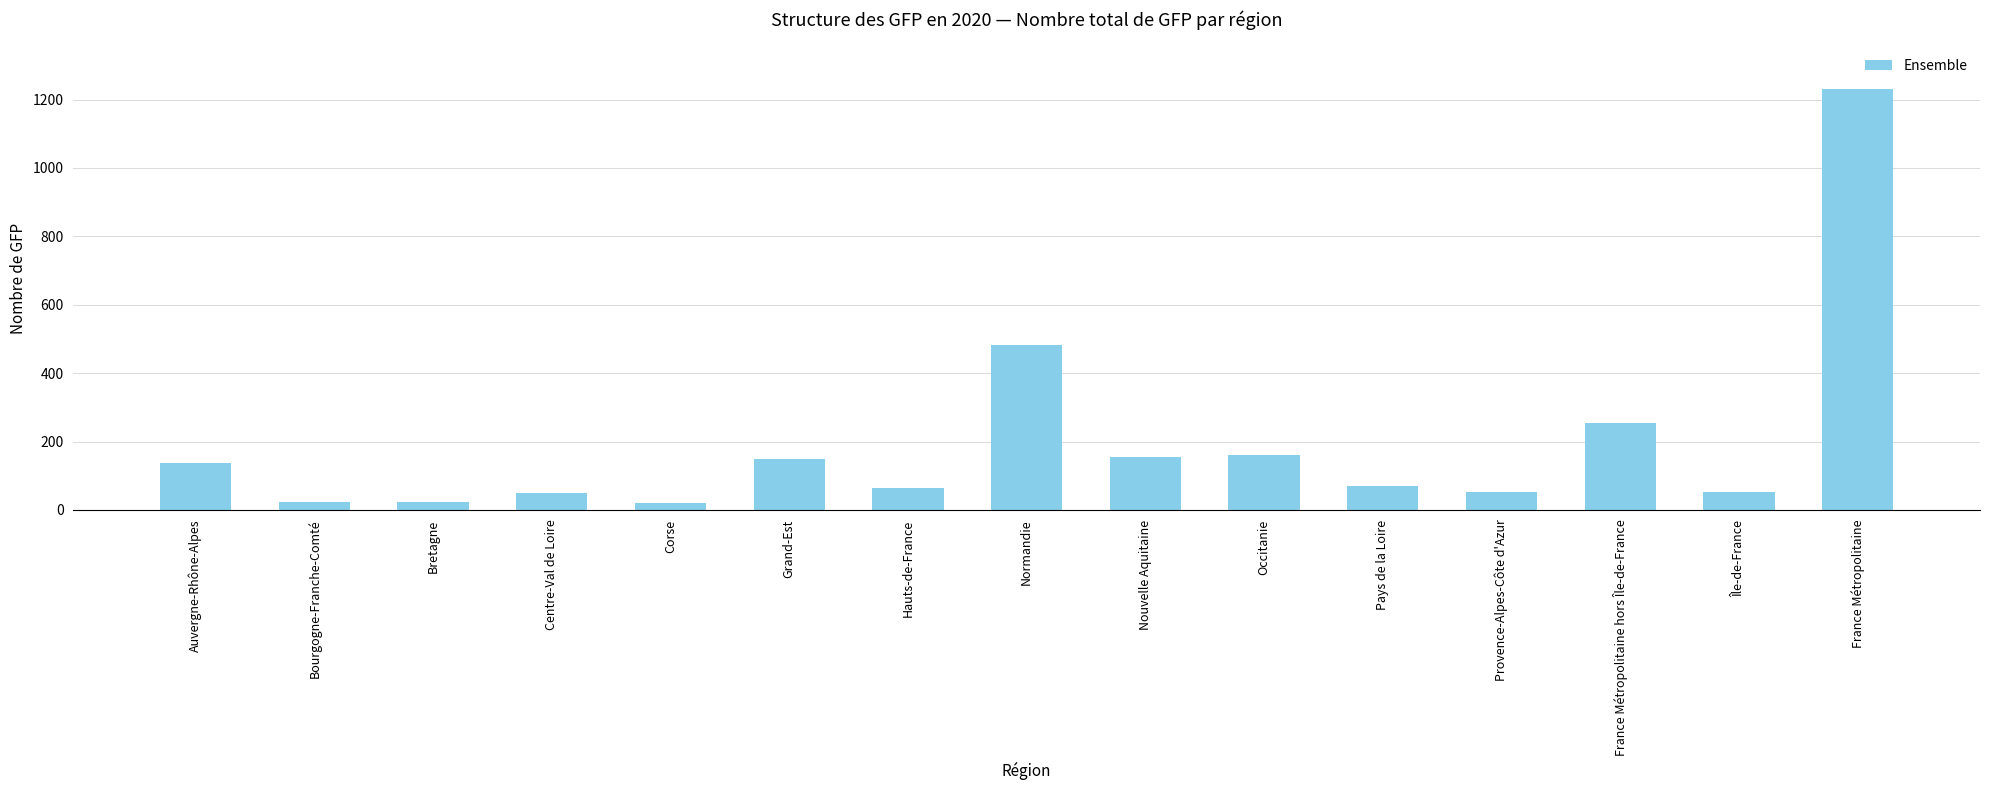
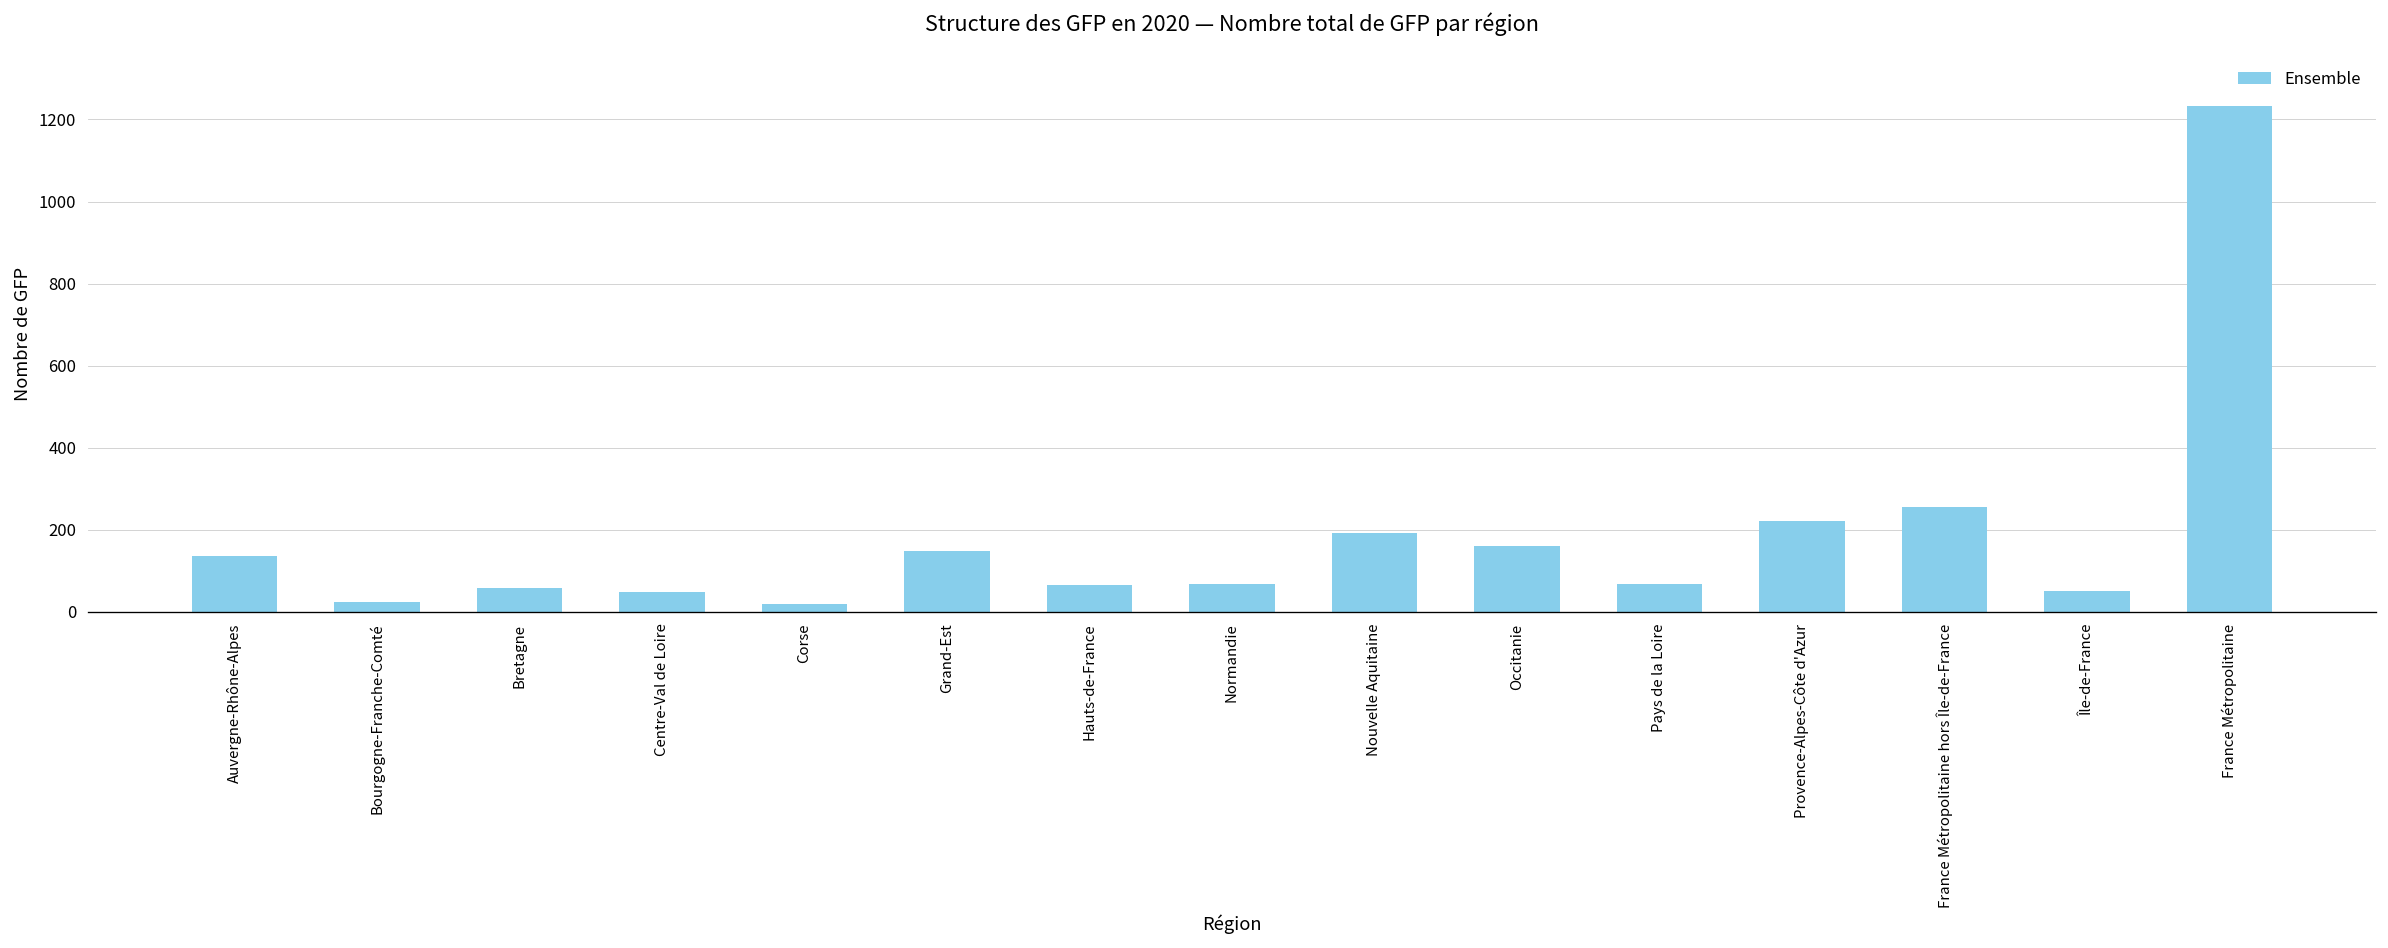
Bretagne: 20 -> 60
Normandie: 480 -> 70
Nouvelle Aquitaine: 160 -> 190
Provence-Alpes-Côte d'Azur: 50 -> 220
